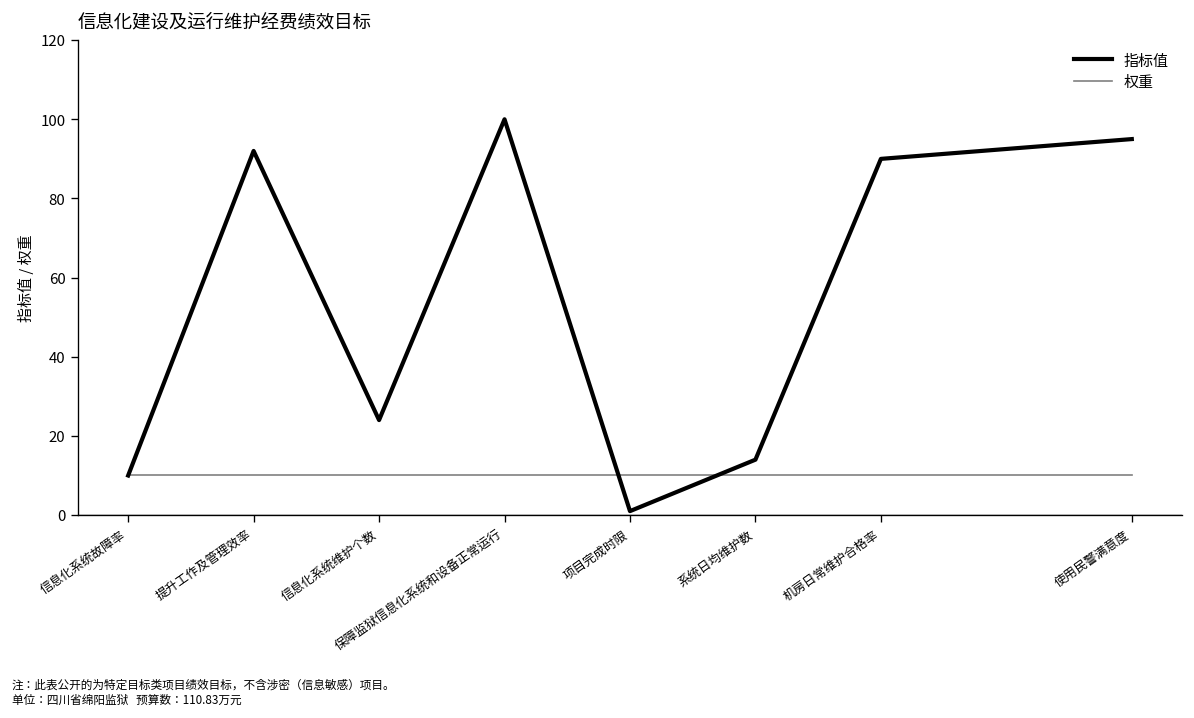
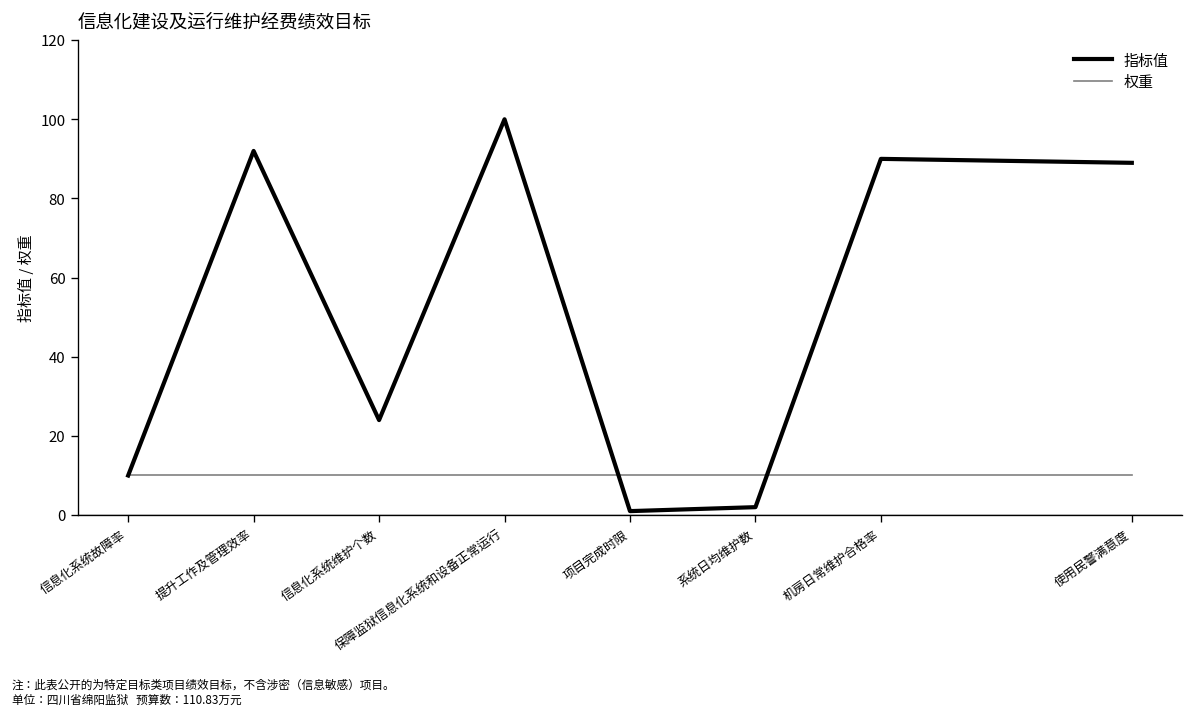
指标值, 系统日均维护数: 14 -> 2
指标值, 使用民警满意度: 95 -> 89
